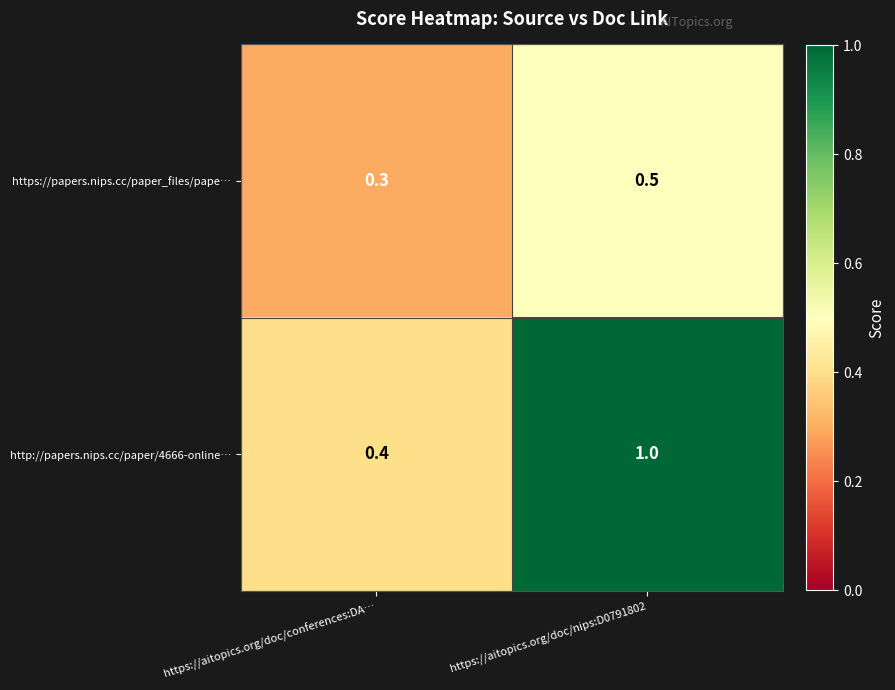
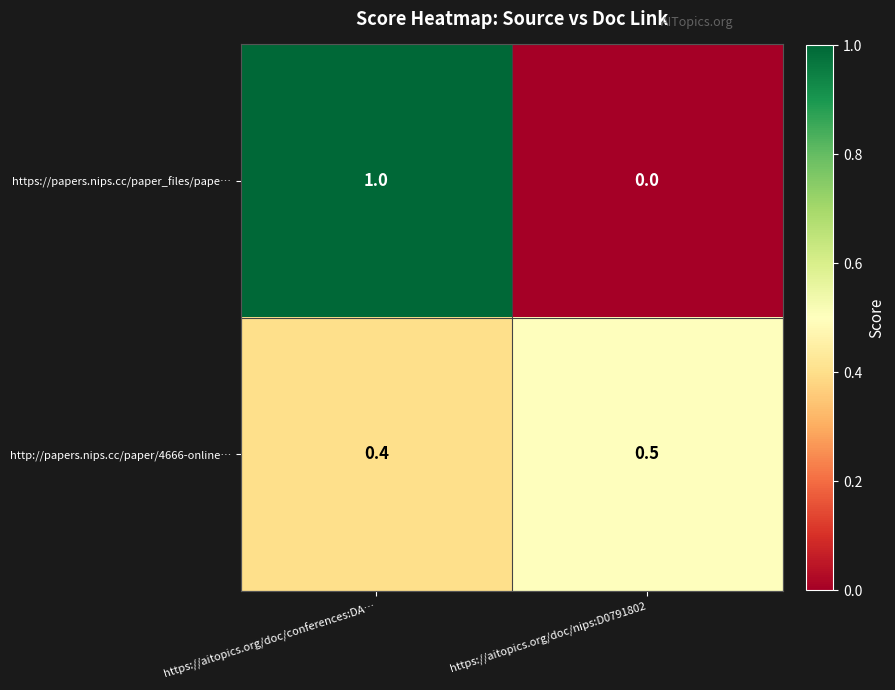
https://papers.nips.cc/paper_files/pape…, https://aitopics.org/doc/conferences:DA…: 0.3 -> 1.0
https://papers.nips.cc/paper_files/pape…, https://aitopics.org/doc/nips:D0791802: 0.5 -> 0.0
http://papers.nips.cc/paper/4666-online…, https://aitopics.org/doc/nips:D0791802: 1.0 -> 0.5
